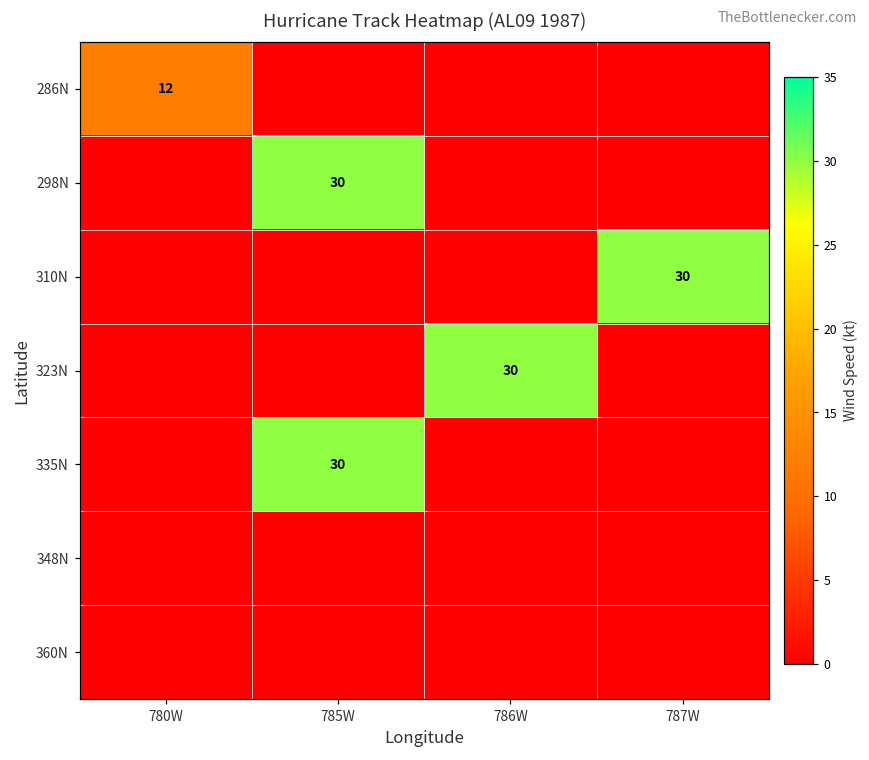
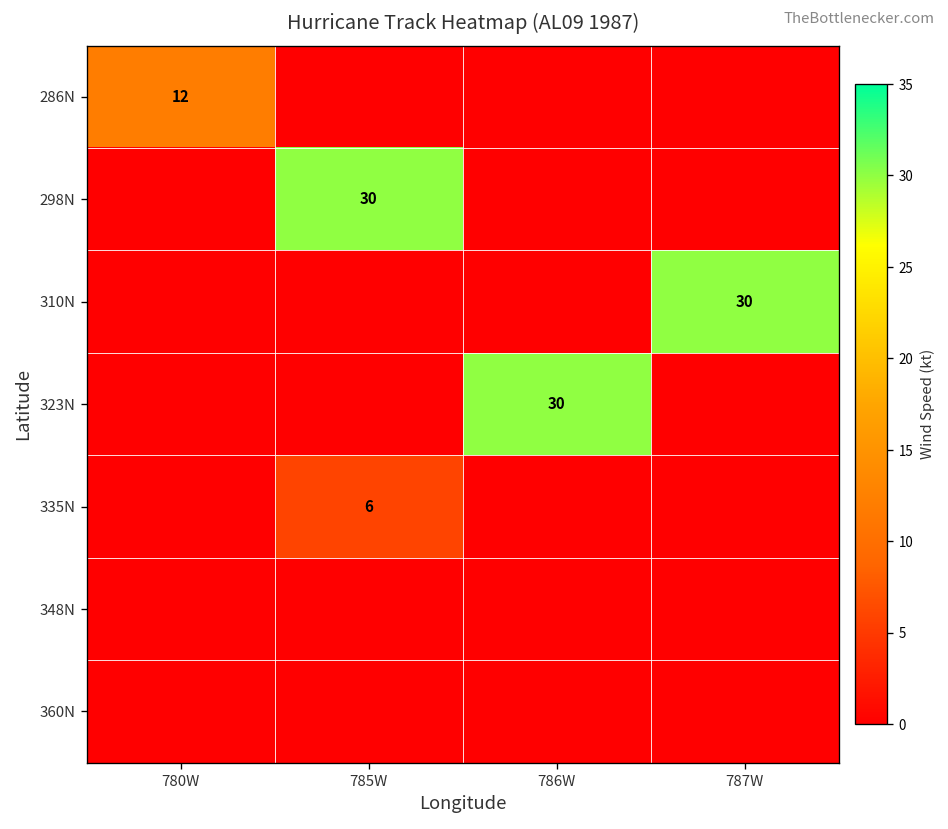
335N, 785W: 30 -> 6
